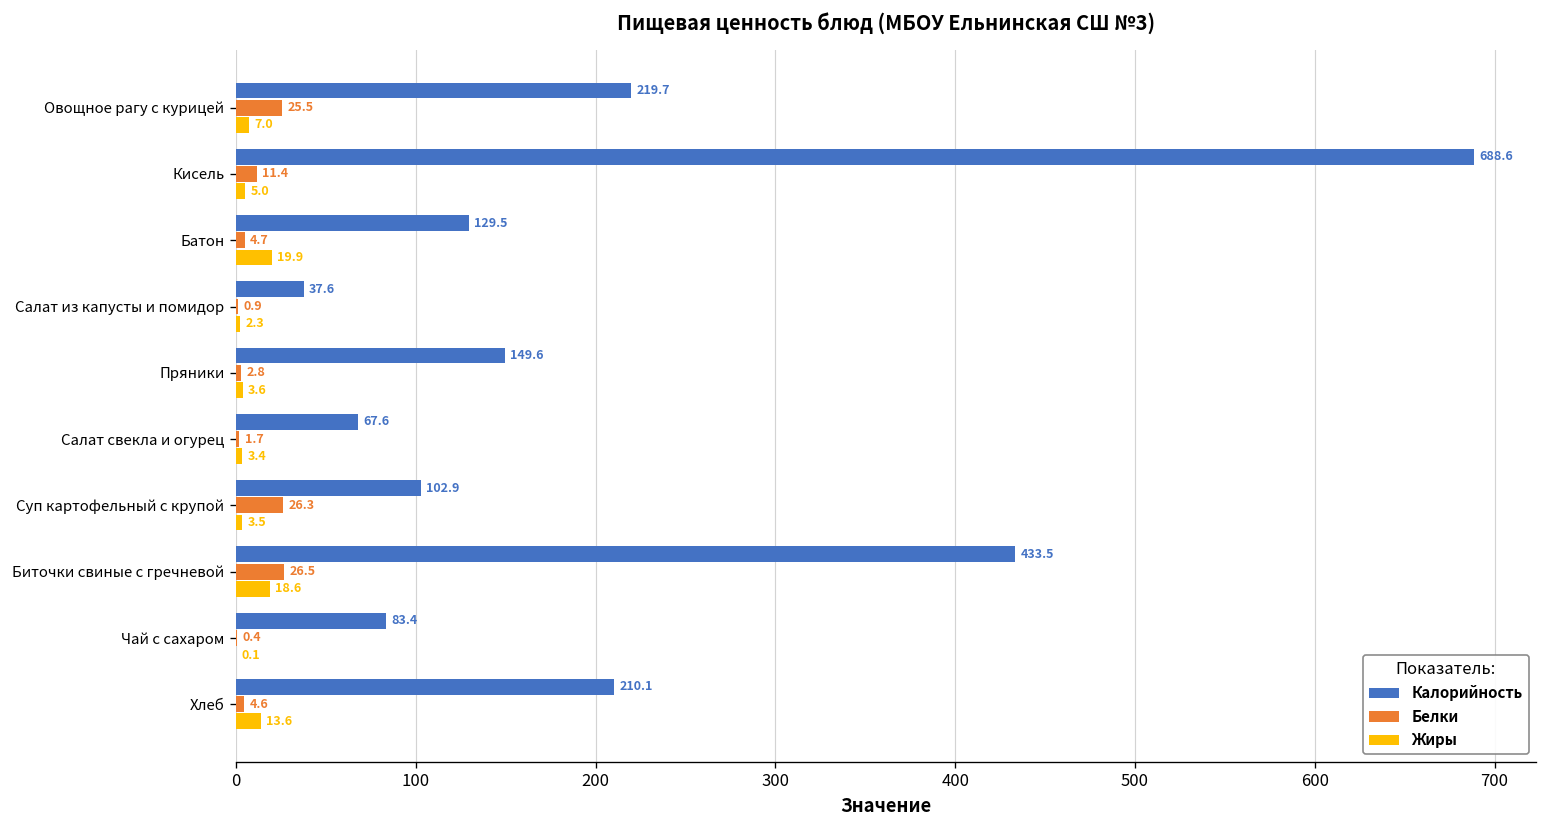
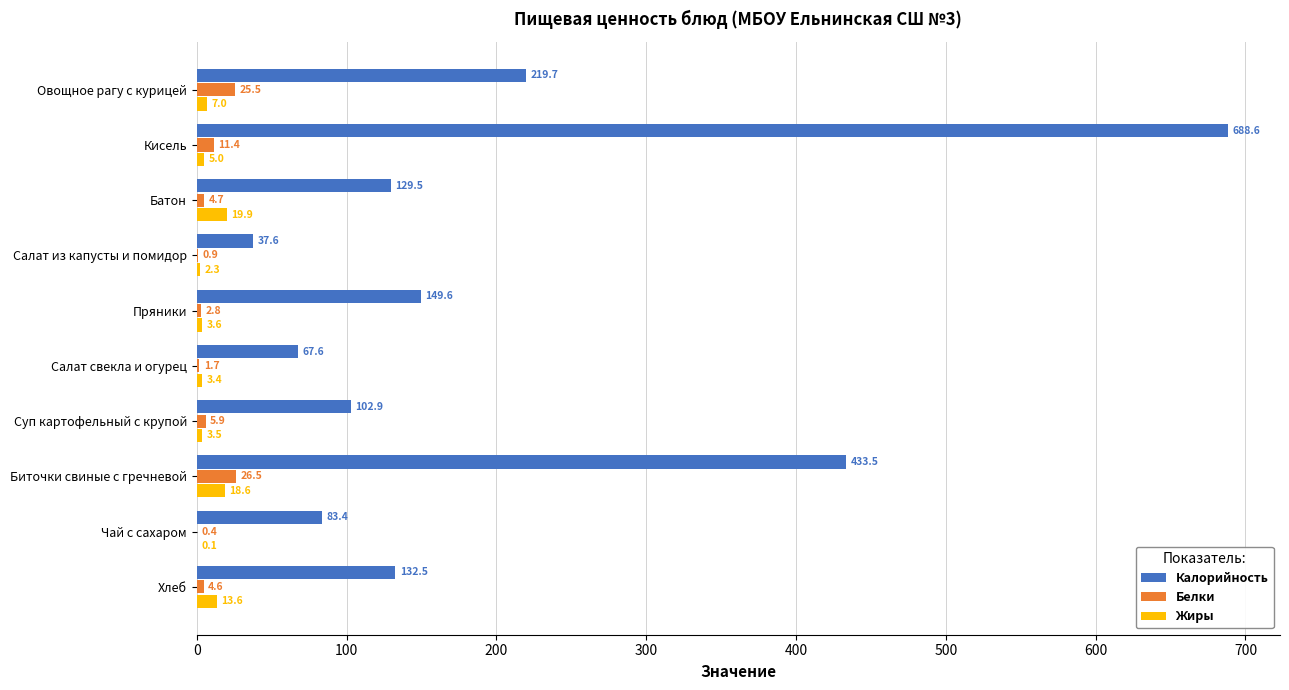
Белки, Суп картофельный с крупой: 26.3 -> 5.9
Калорийность, Хлеб: 210.1 -> 132.5
